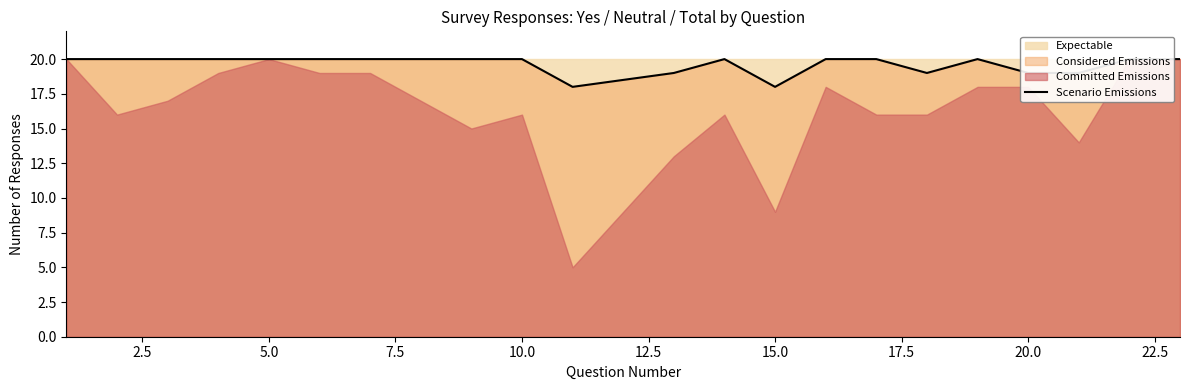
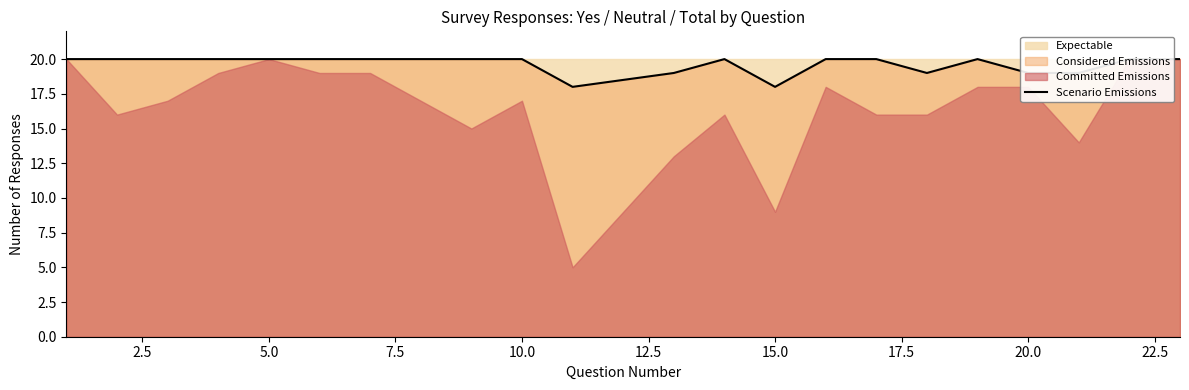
Committed Emissions, 10.0: 16 -> 17
